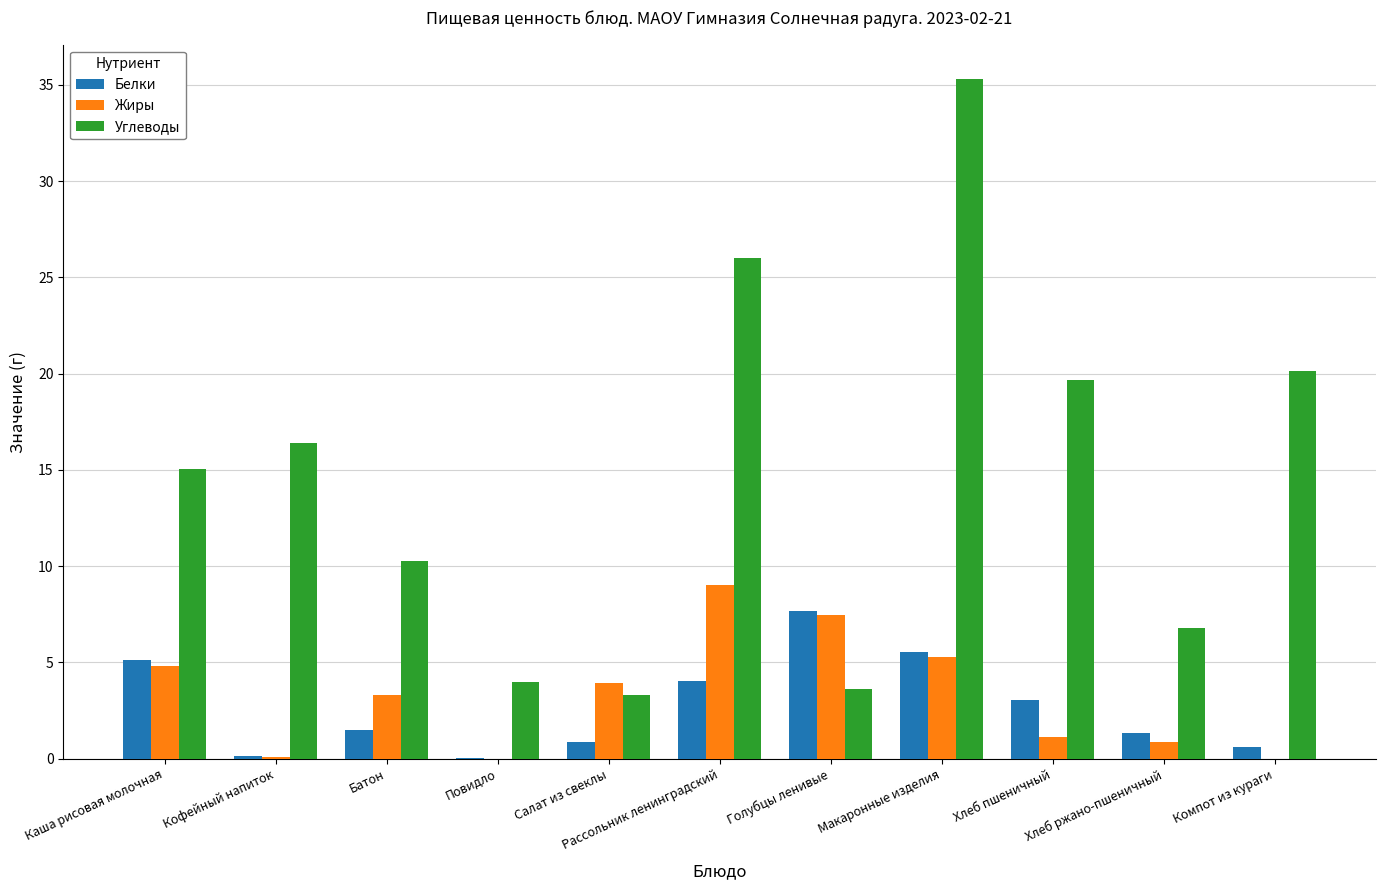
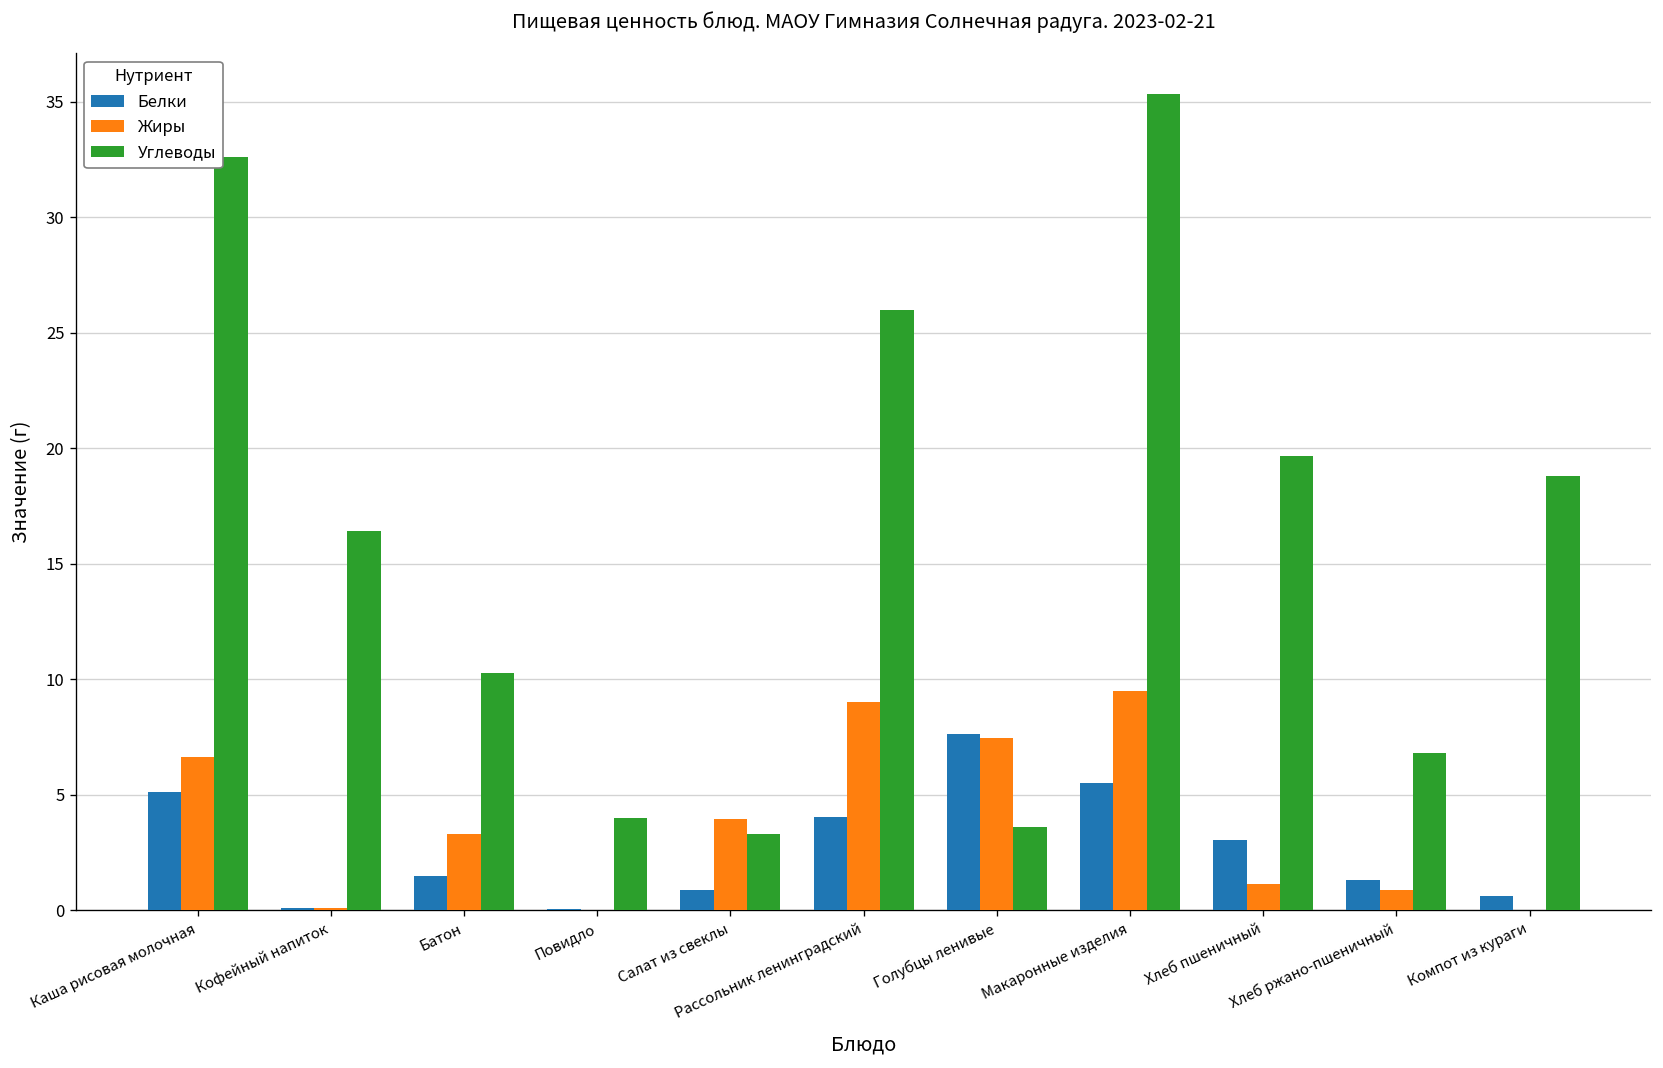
Жиры, Каша рисовая молочная: 4.8 -> 6.6
Углеводы, Каша рисовая молочная: 15.0 -> 32.6
Жиры, Макаронные изделия: 5.3 -> 9.5
Углеводы, Компот из кураги: 20.2 -> 18.8
